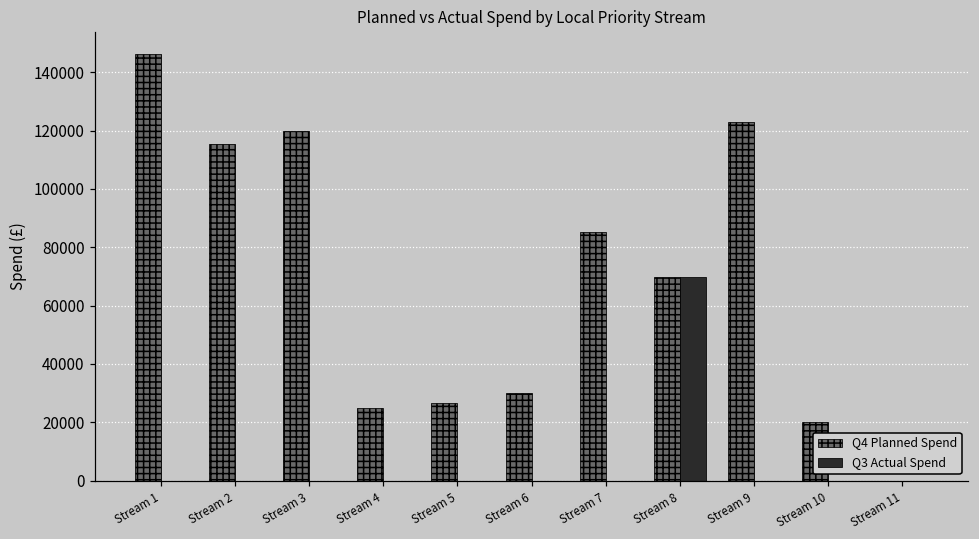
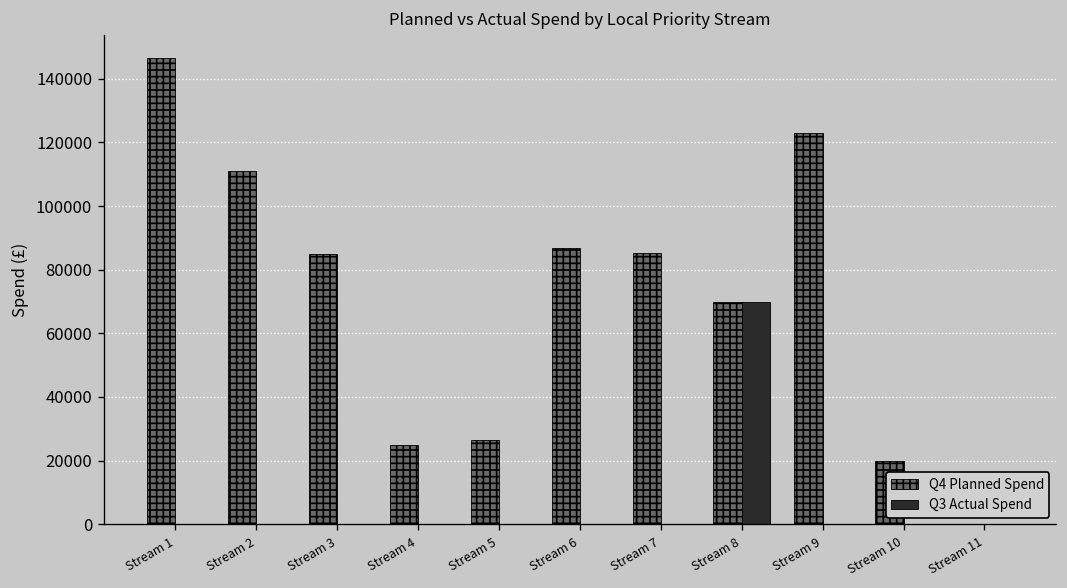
Q4 Planned Spend, Stream 2: 115000 -> 111000
Q4 Planned Spend, Stream 3: 120000 -> 85000
Q4 Planned Spend, Stream 6: 30000 -> 87000
